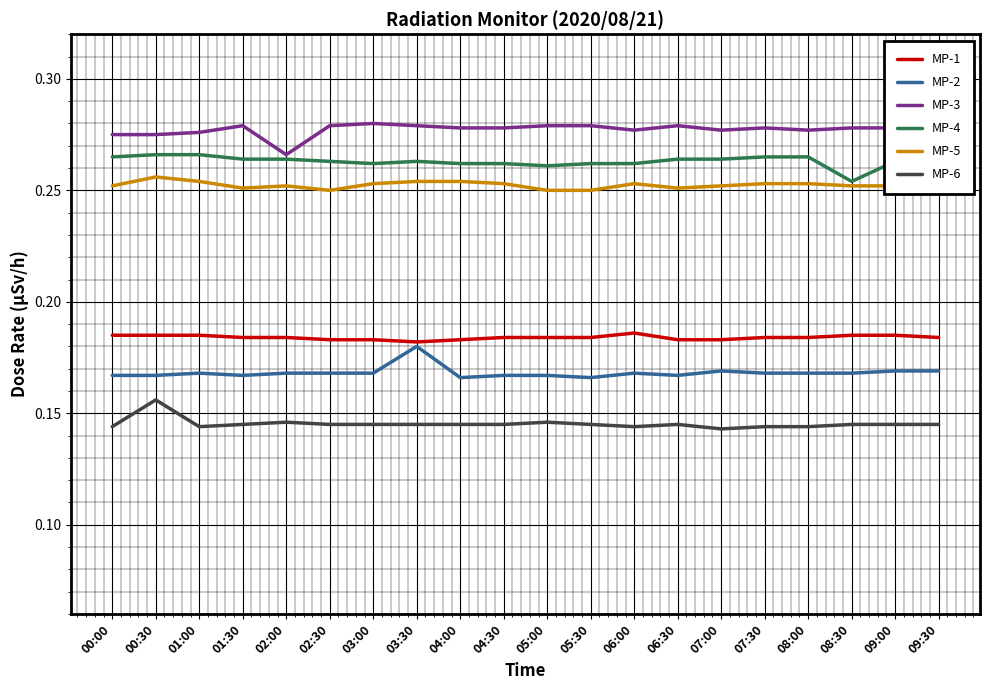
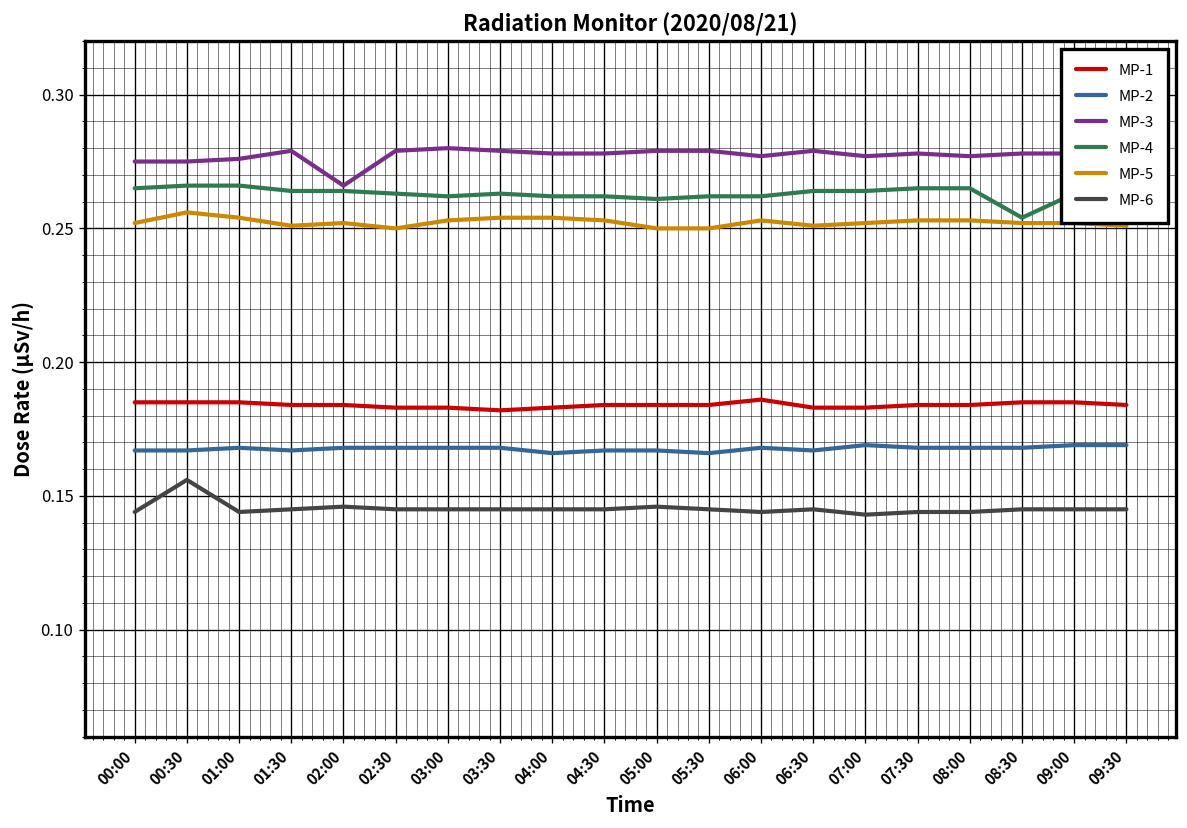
MP-2, 03:30: 0.180 -> 0.168
